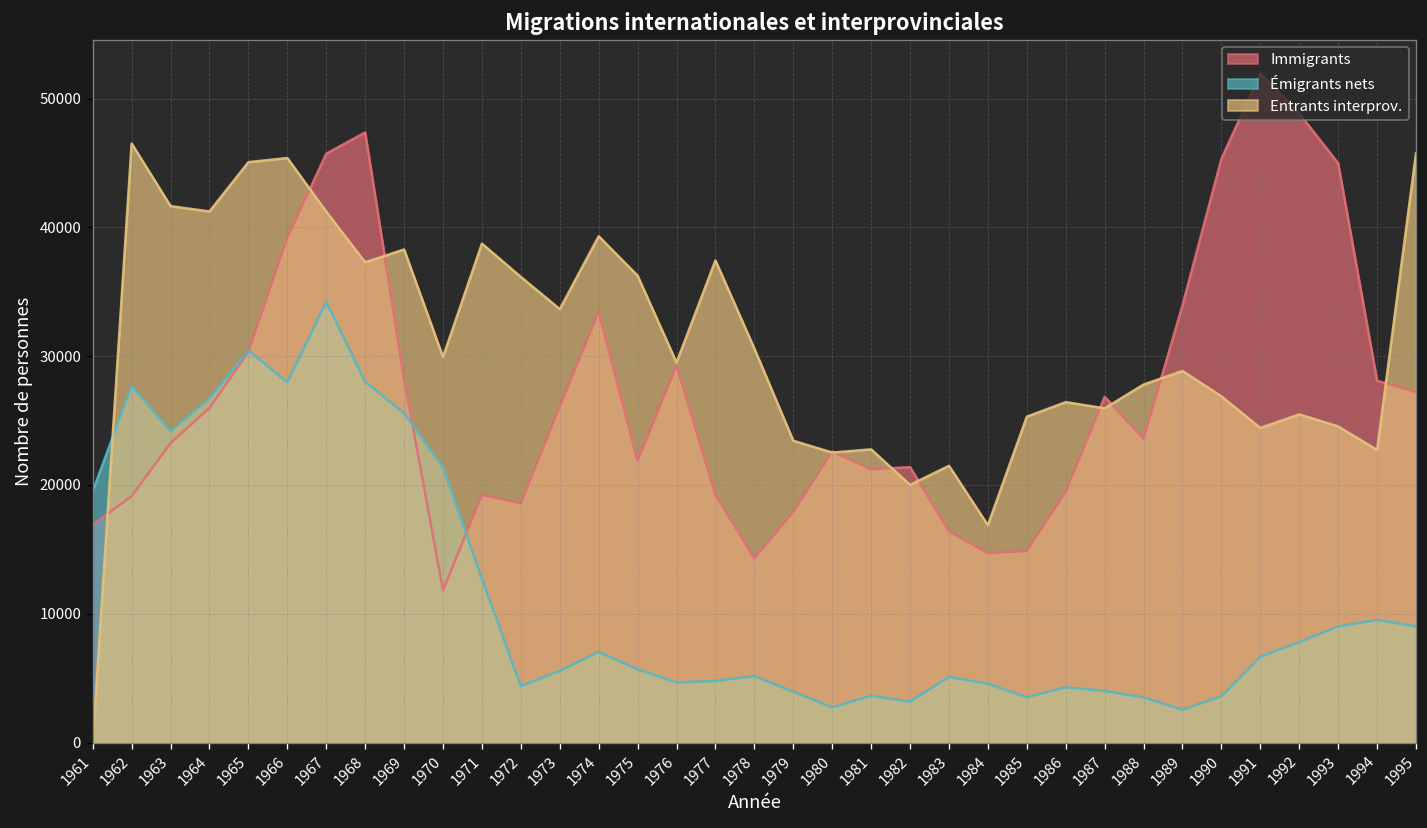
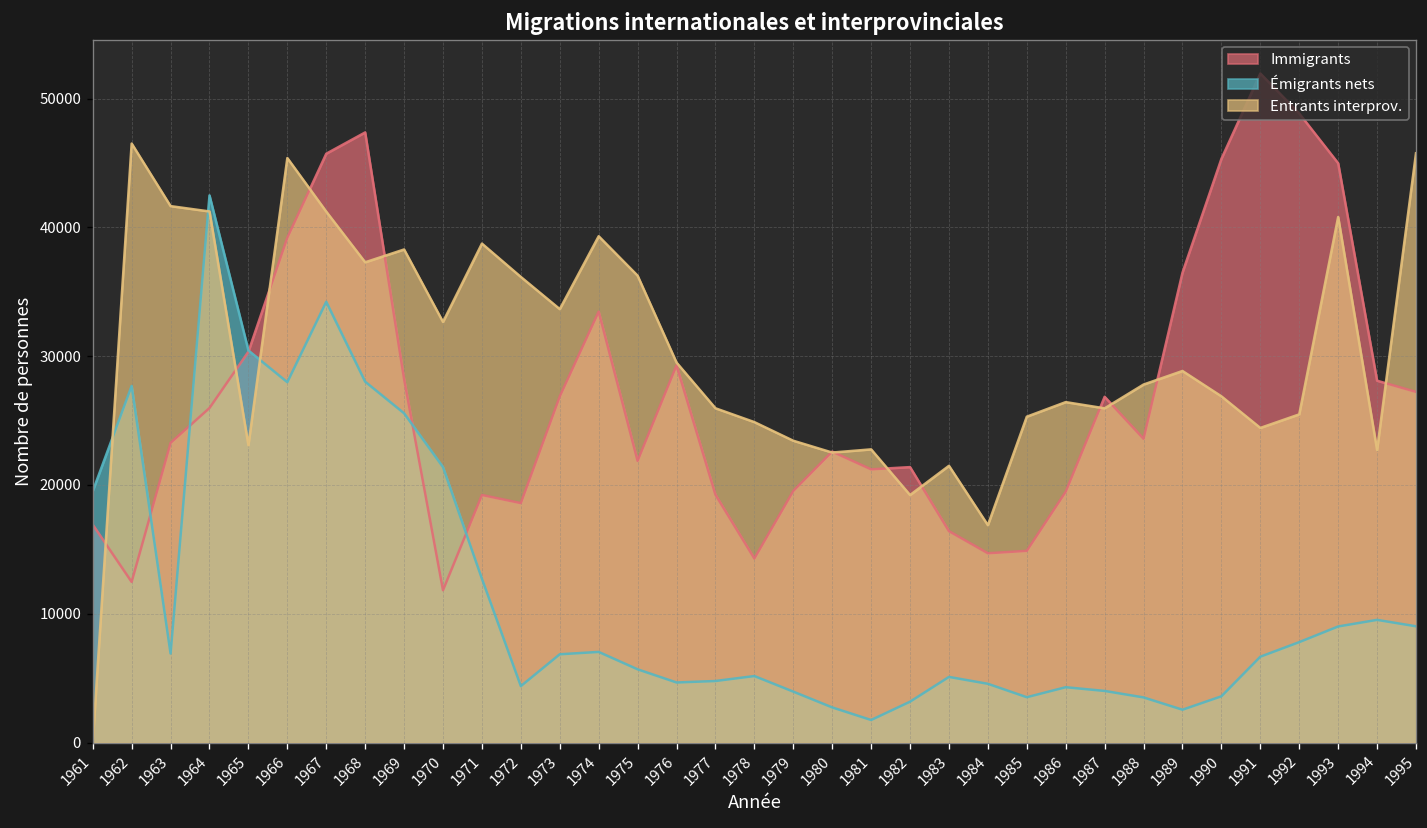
Immigrants, 1962: 19100 -> 12500
Émigrants nets, 1963: 24200 -> 6900
Émigrants nets, 1964: 26700 -> 42500
Entrants interprov., 1965: 45100 -> 23100
Entrants interprov., 1970: 29900 -> 32700
Immigrants, 1973: 26100 -> 26900
Émigrants nets, 1973: 5600 -> 6900
Entrants interprov., 1977: 37400 -> 26000
Entrants interprov., 1978: 30600 -> 24900
Immigrants, 1979: 17900 -> 19500
Émigrants nets, 1981: 3600 -> 1800
Entrants interprov., 1982: 20000 -> 19200
Immigrants, 1989: 33900 -> 36500
Entrants interprov., 1993: 24500 -> 40800
